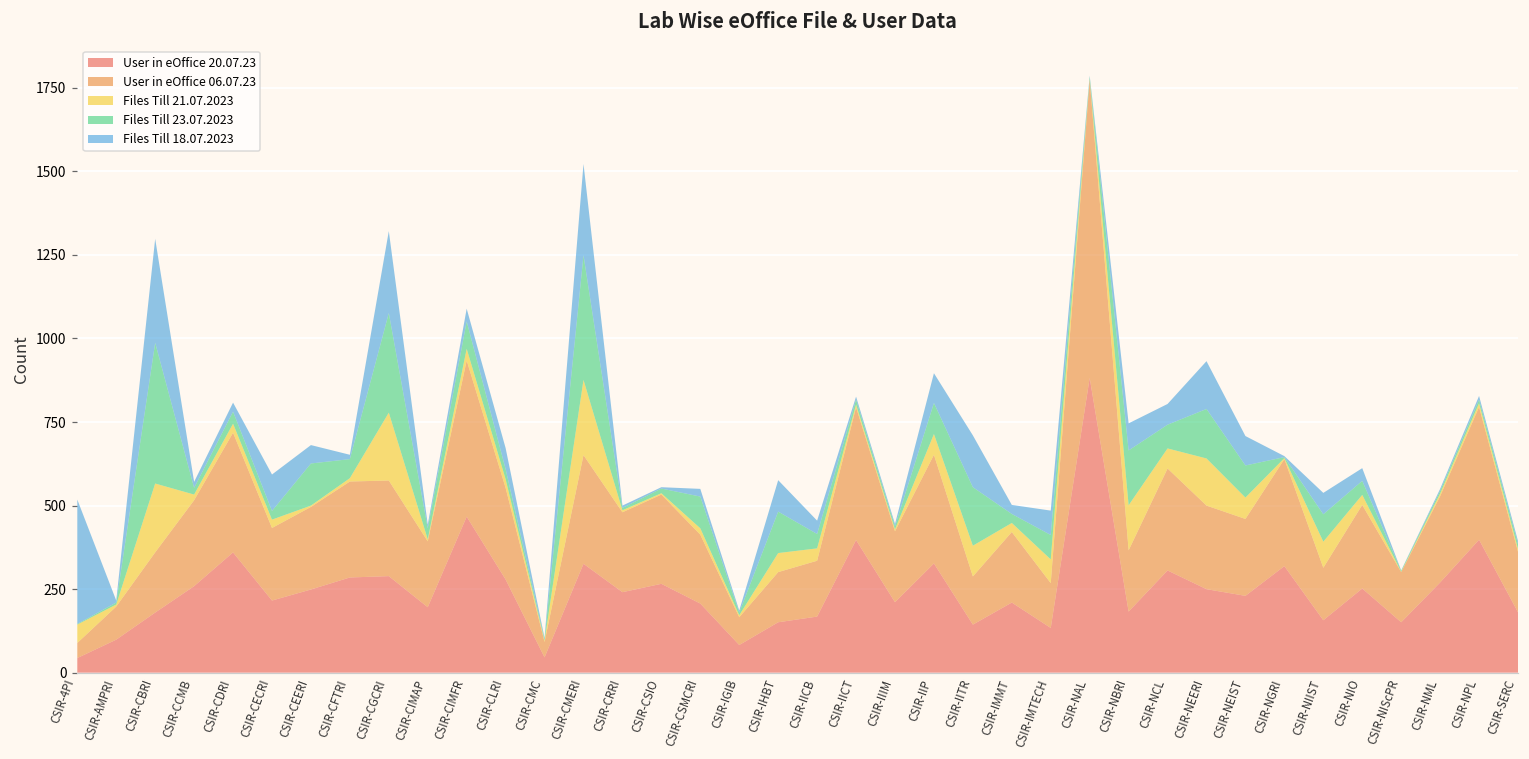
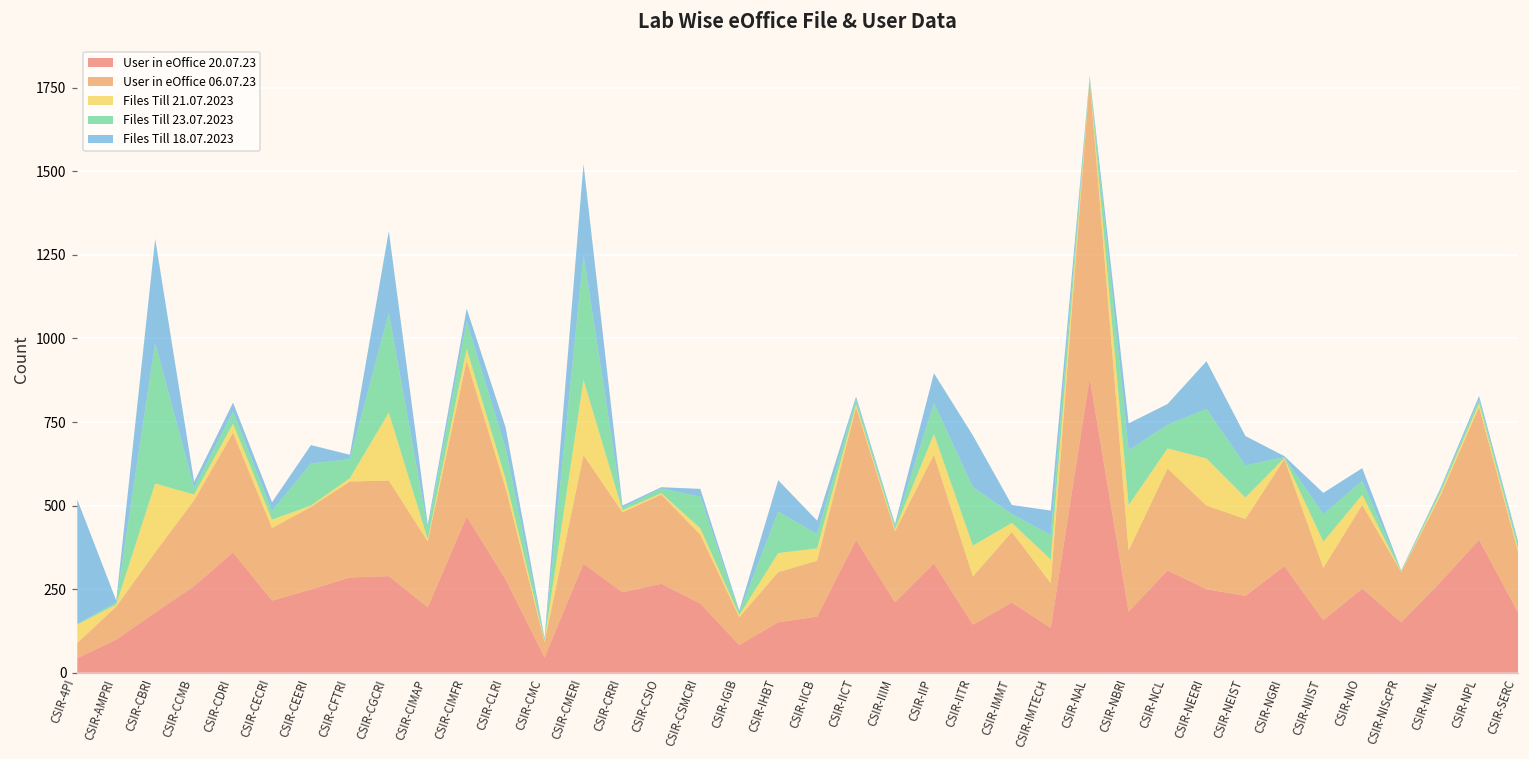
Files Till 18.07.2023, CSIR-CECRI: 110 -> 30
Files Till 23.07.2023, CSIR-CLRI: 30 -> 90
